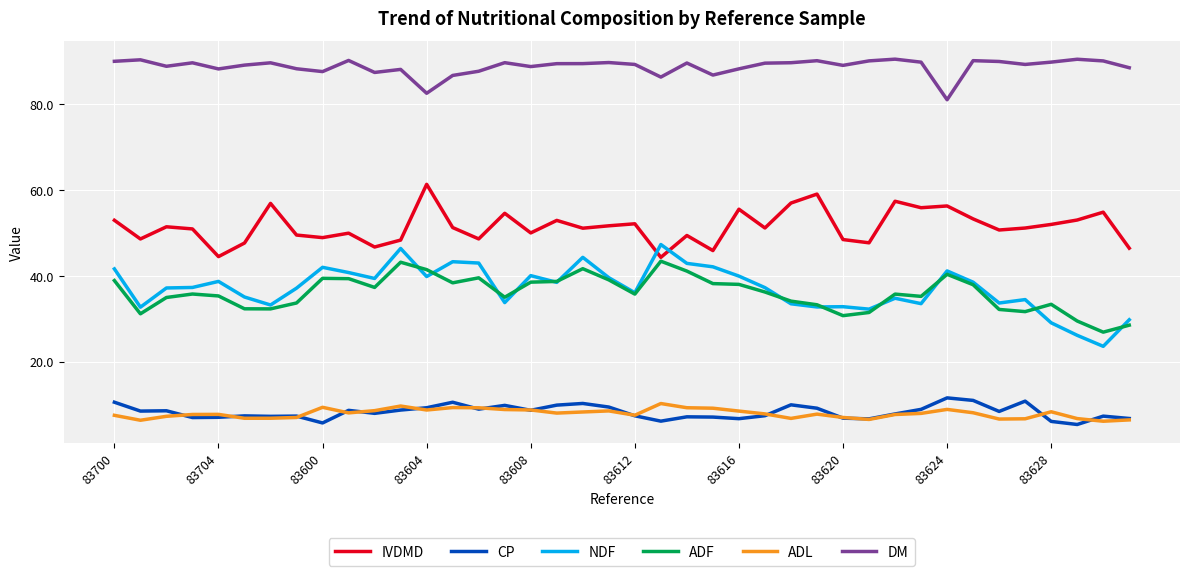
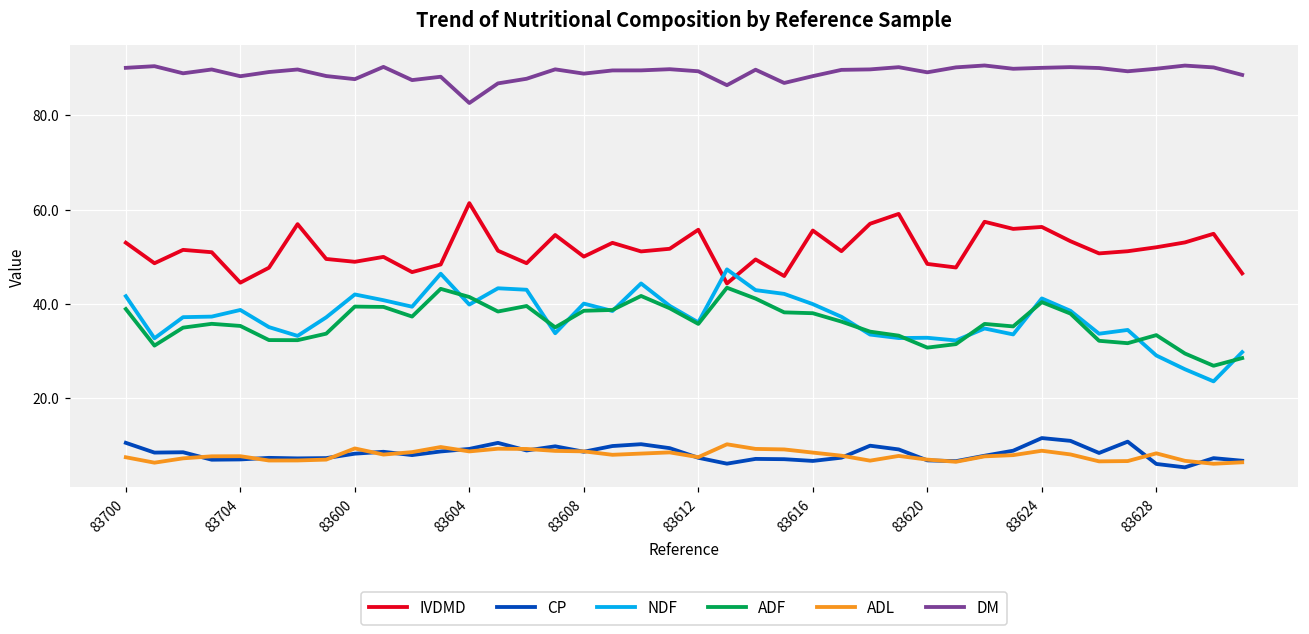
CP, 83600: 6 -> 8
IVDMD, 83612: 52 -> 56
DM, 83624: 81 -> 90
